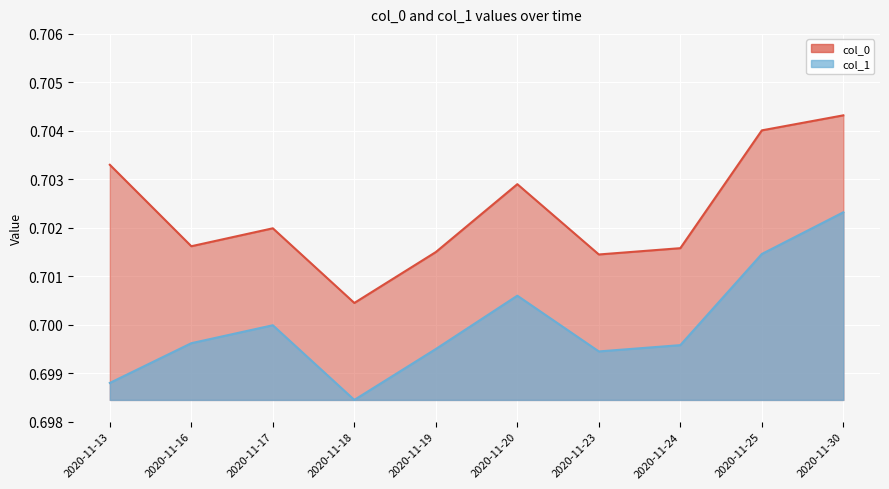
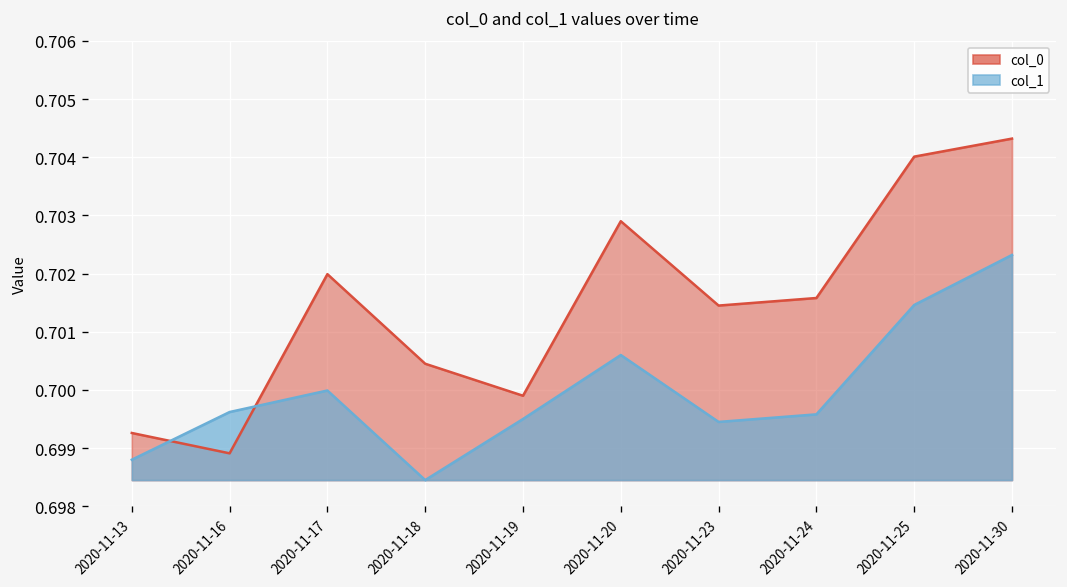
col_0, 2020-11-13: 0.7033 -> 0.6993
col_0, 2020-11-16: 0.7016 -> 0.6989
col_0, 2020-11-19: 0.7015 -> 0.6999
